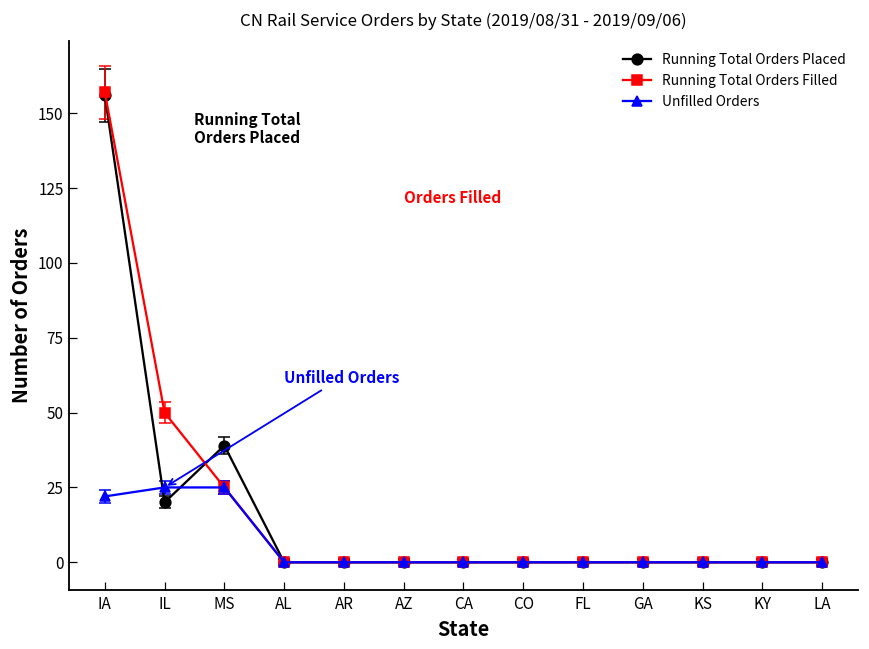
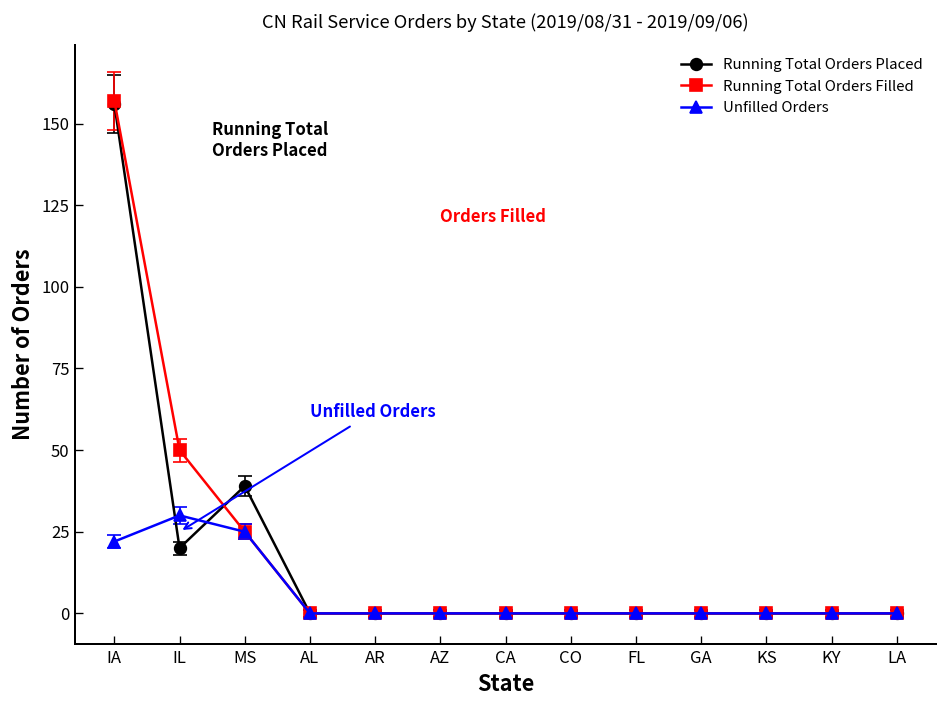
Unfilled Orders, IL: 25 -> 30
